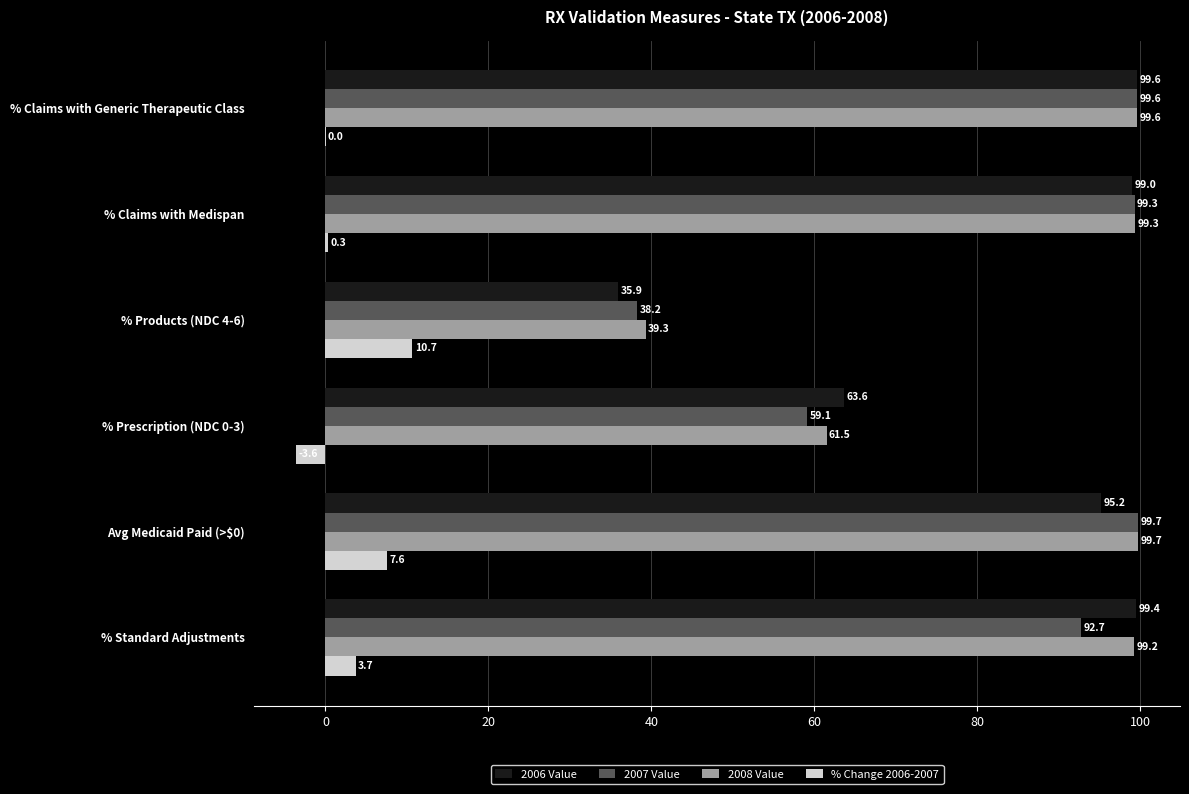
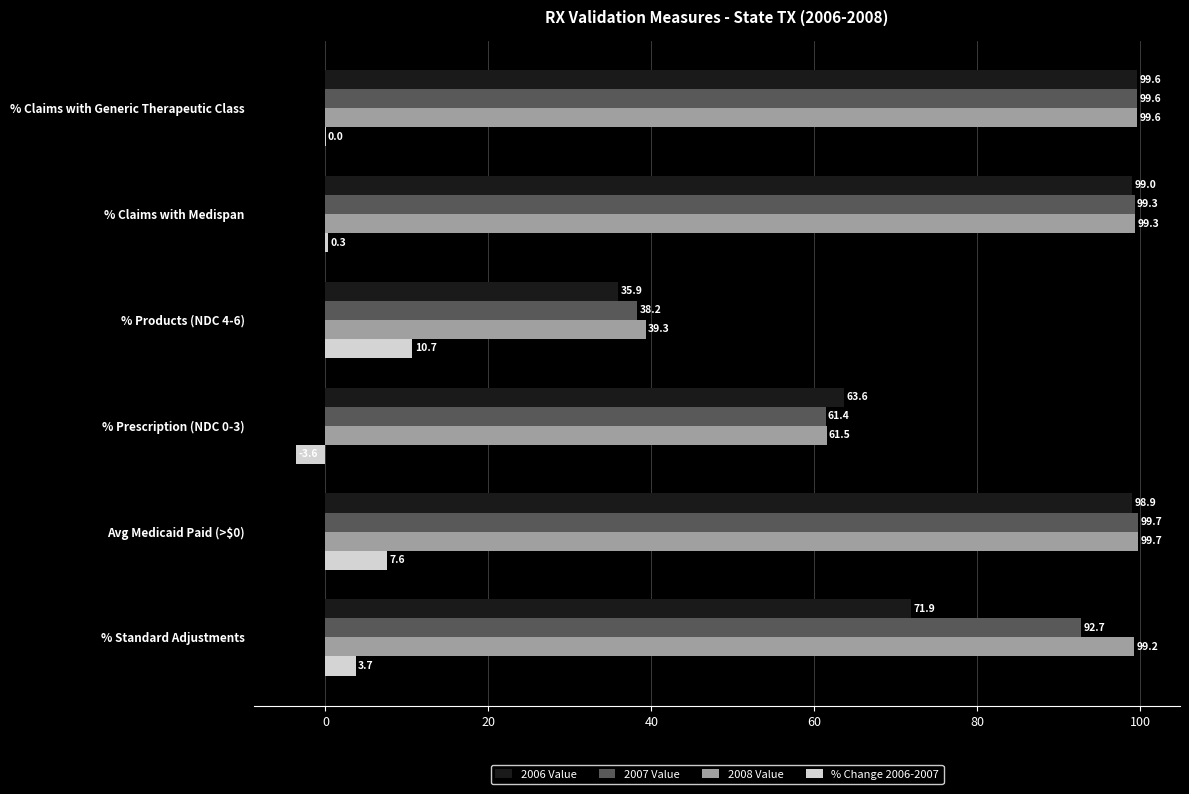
2007 Value, % Prescription (NDC 0-3): 59.1 -> 61.4
2006 Value, Avg Medicaid Paid (>$0): 95.2 -> 98.9
2006 Value, % Standard Adjustments: 99.4 -> 71.9
